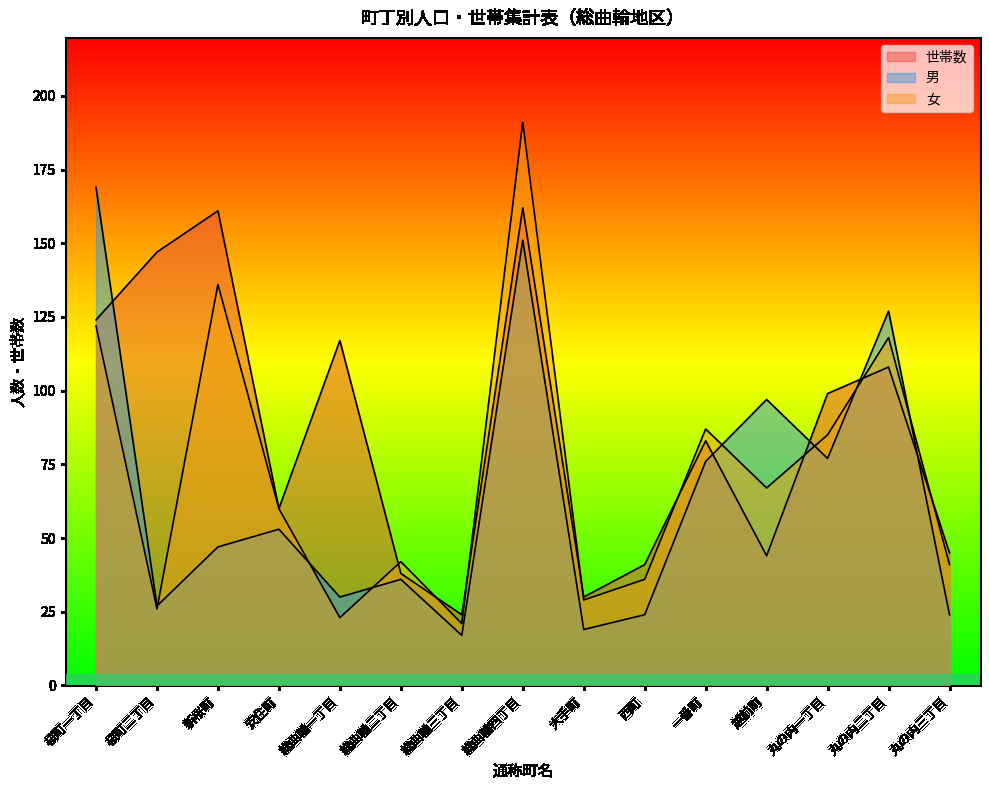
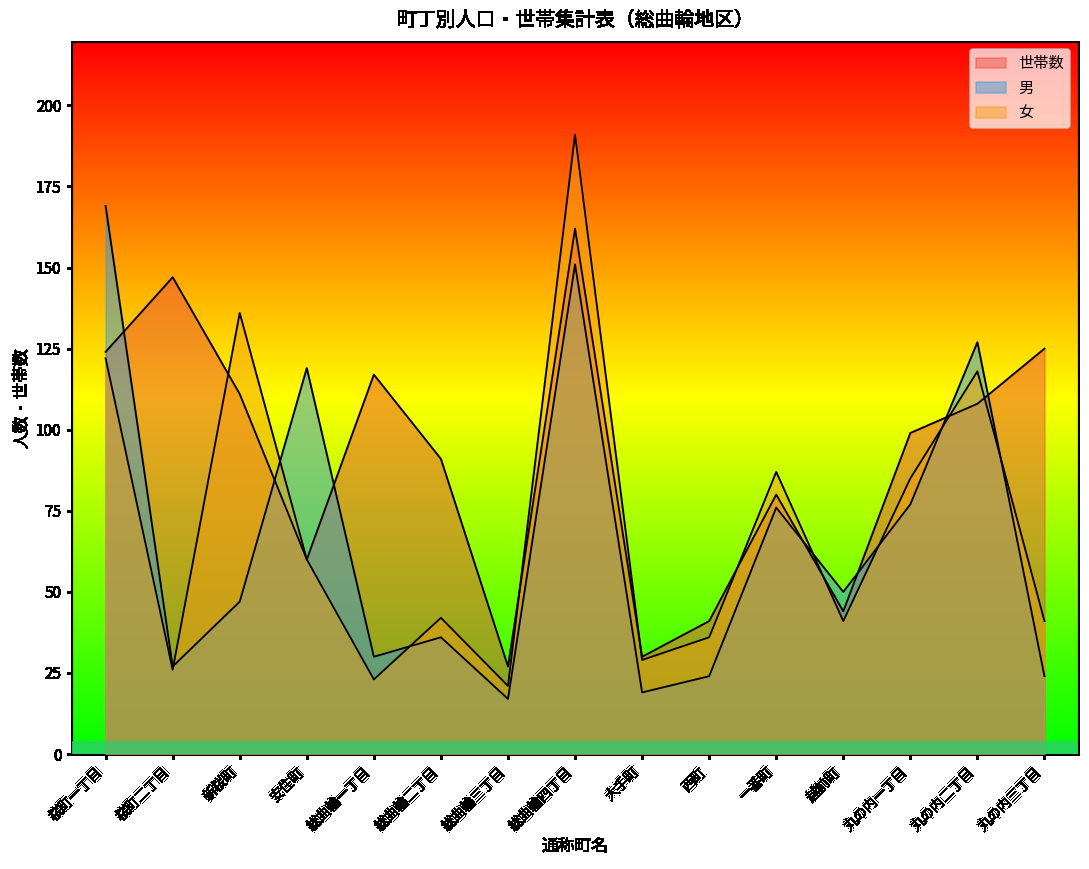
世帯数, 新桜町: 161 -> 111
男, 安住町: 53 -> 119
世帯数, 総曲輪二丁目: 38 -> 91
世帯数, 総曲輪三丁目: 24 -> 27
世帯数, 一番町: 83 -> 80
男, 越前町: 97 -> 50
女, 越前町: 67 -> 41
世帯数, 丸の内三丁目: 45 -> 125
